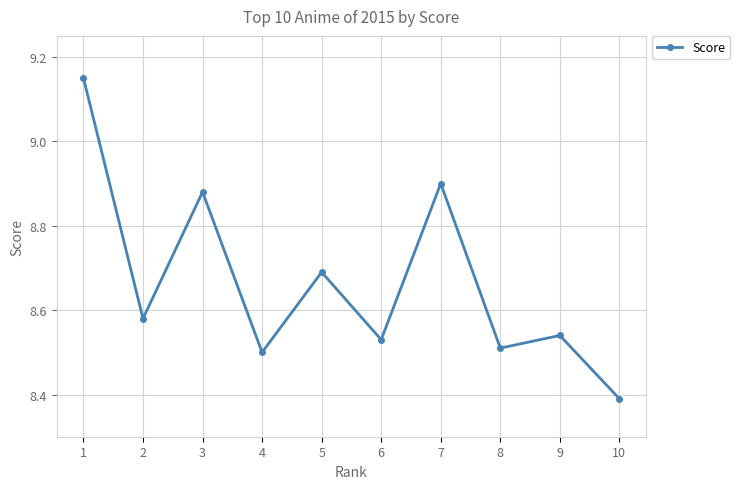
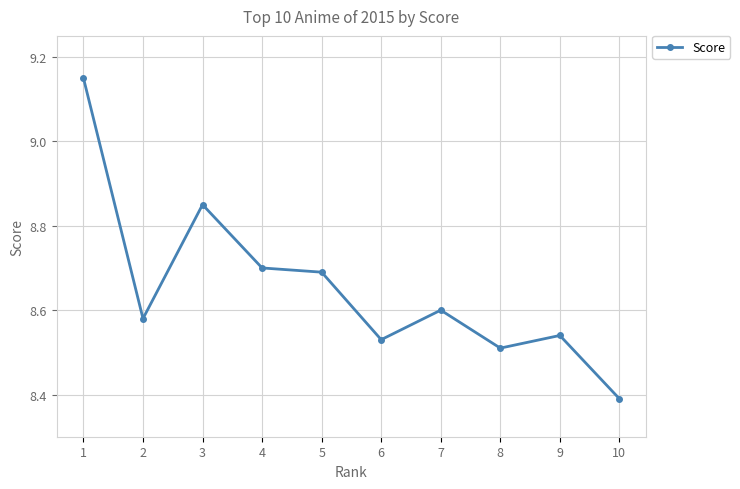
3: 8.88 -> 8.85
4: 8.5 -> 8.7
7: 8.9 -> 8.6
